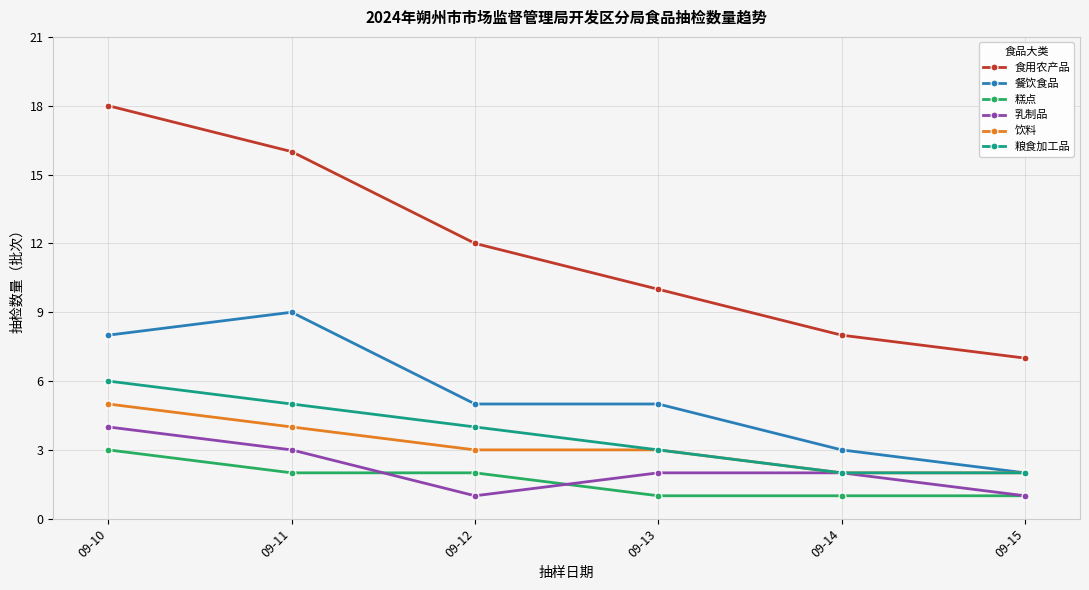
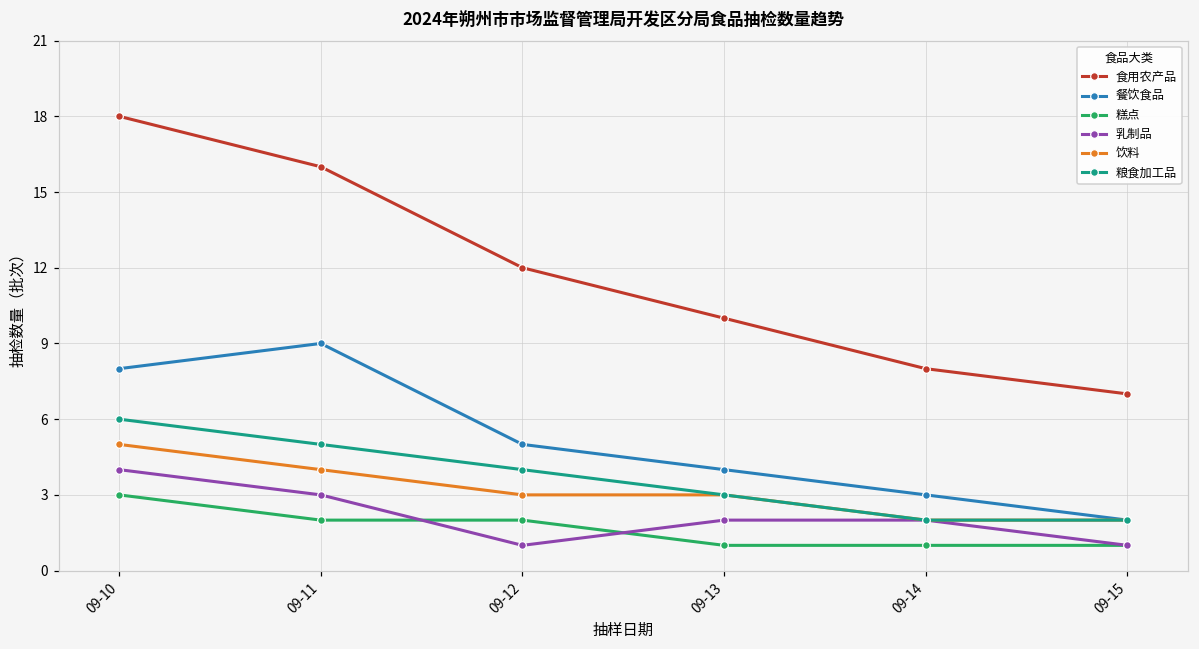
餐饮食品, 09-13: 5 -> 4
